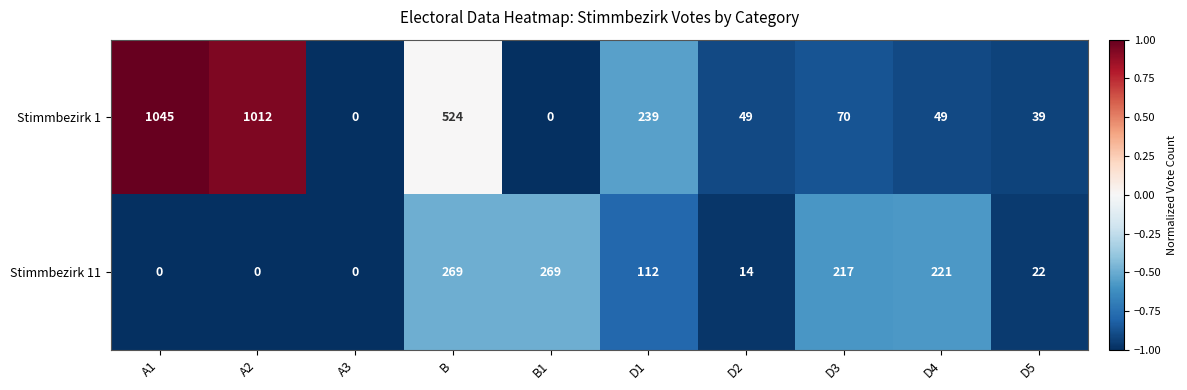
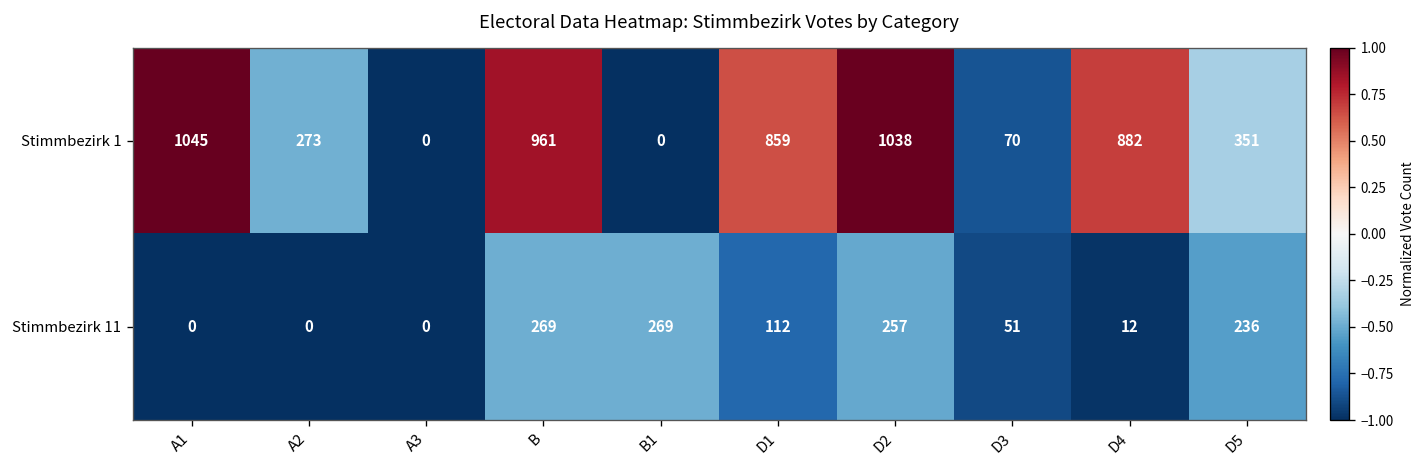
Stimmbezirk 1, A2: 1012 -> 273
Stimmbezirk 1, B: 524 -> 961
Stimmbezirk 1, D1: 239 -> 859
Stimmbezirk 1, D2: 49 -> 1038
Stimmbezirk 1, D4: 49 -> 882
Stimmbezirk 1, D5: 39 -> 351
Stimmbezirk 11, D2: 14 -> 257
Stimmbezirk 11, D3: 217 -> 51
Stimmbezirk 11, D4: 221 -> 12
Stimmbezirk 11, D5: 22 -> 236
